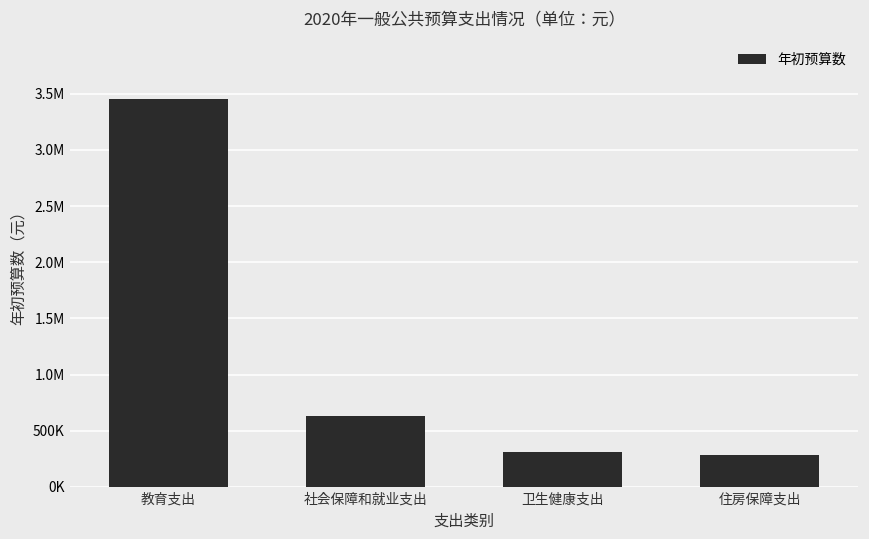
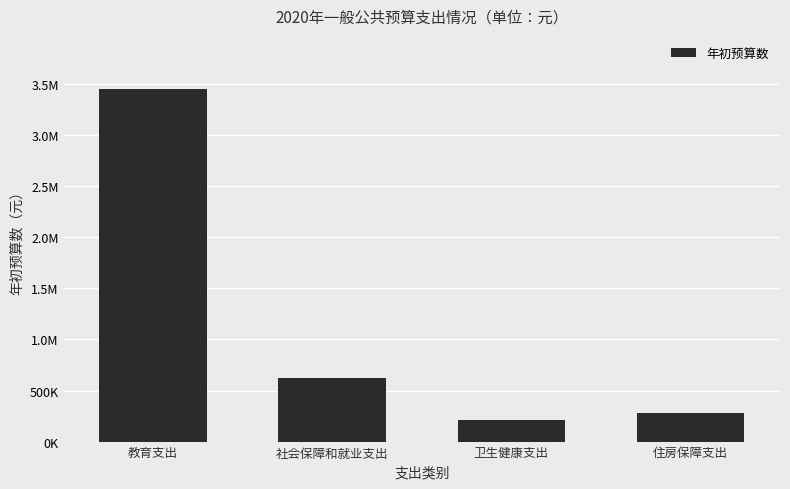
卫生健康支出: 310000 -> 220000
